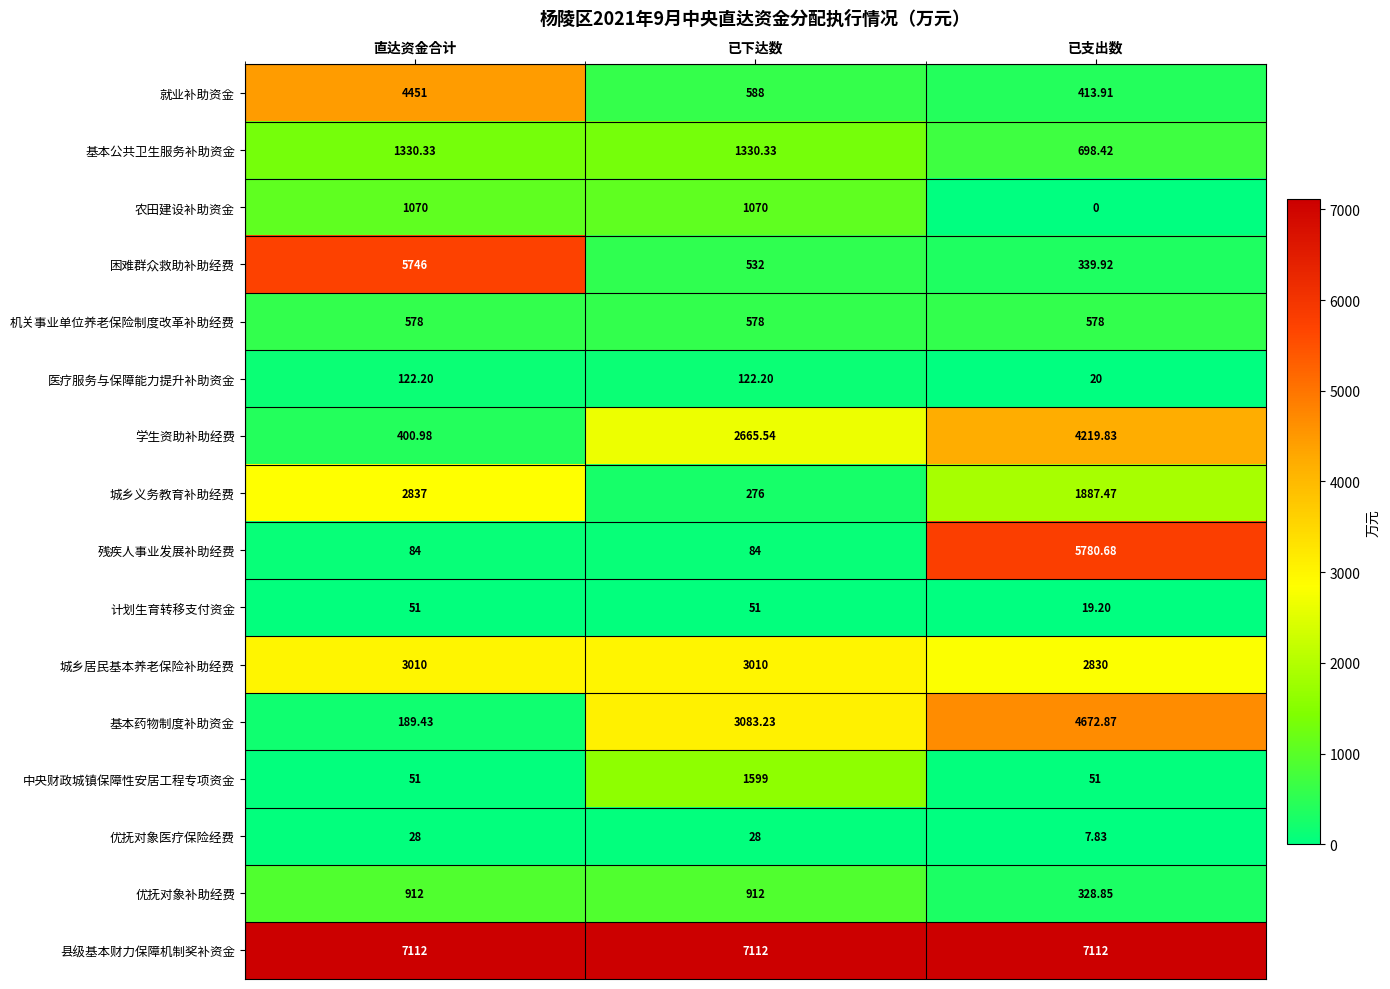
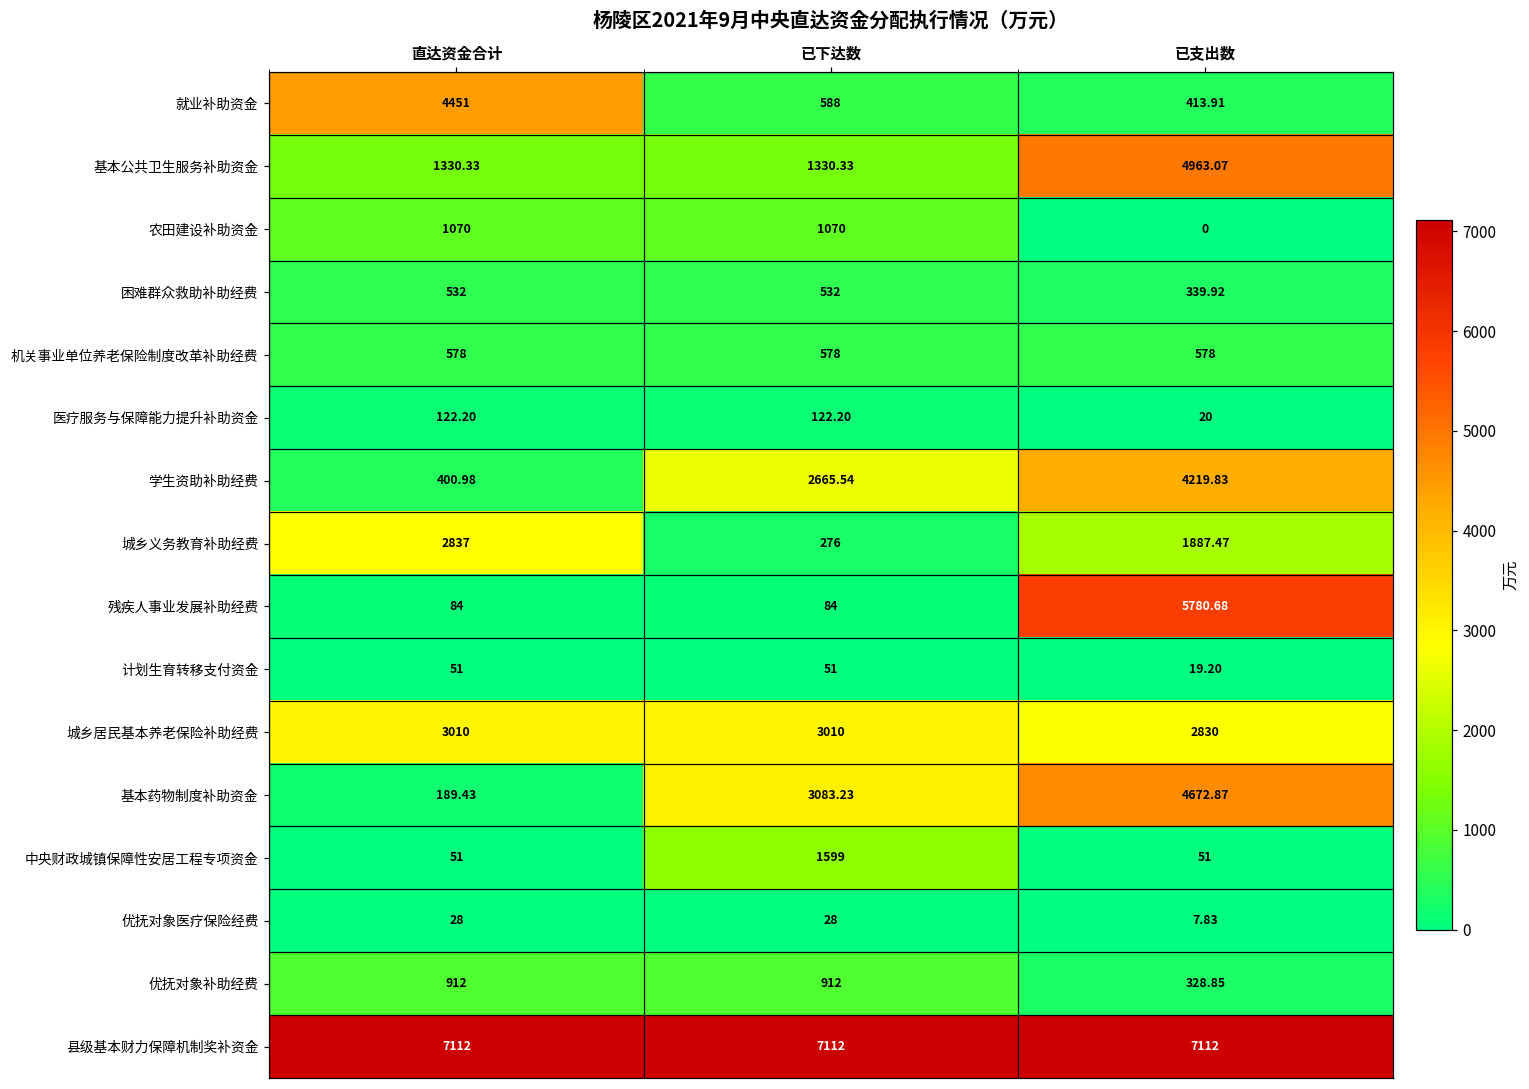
基本公共卫生服务补助资金, 已支出数: 698.42 -> 4963.07
困难群众救助补助经费, 直达资金合计: 5746 -> 532
